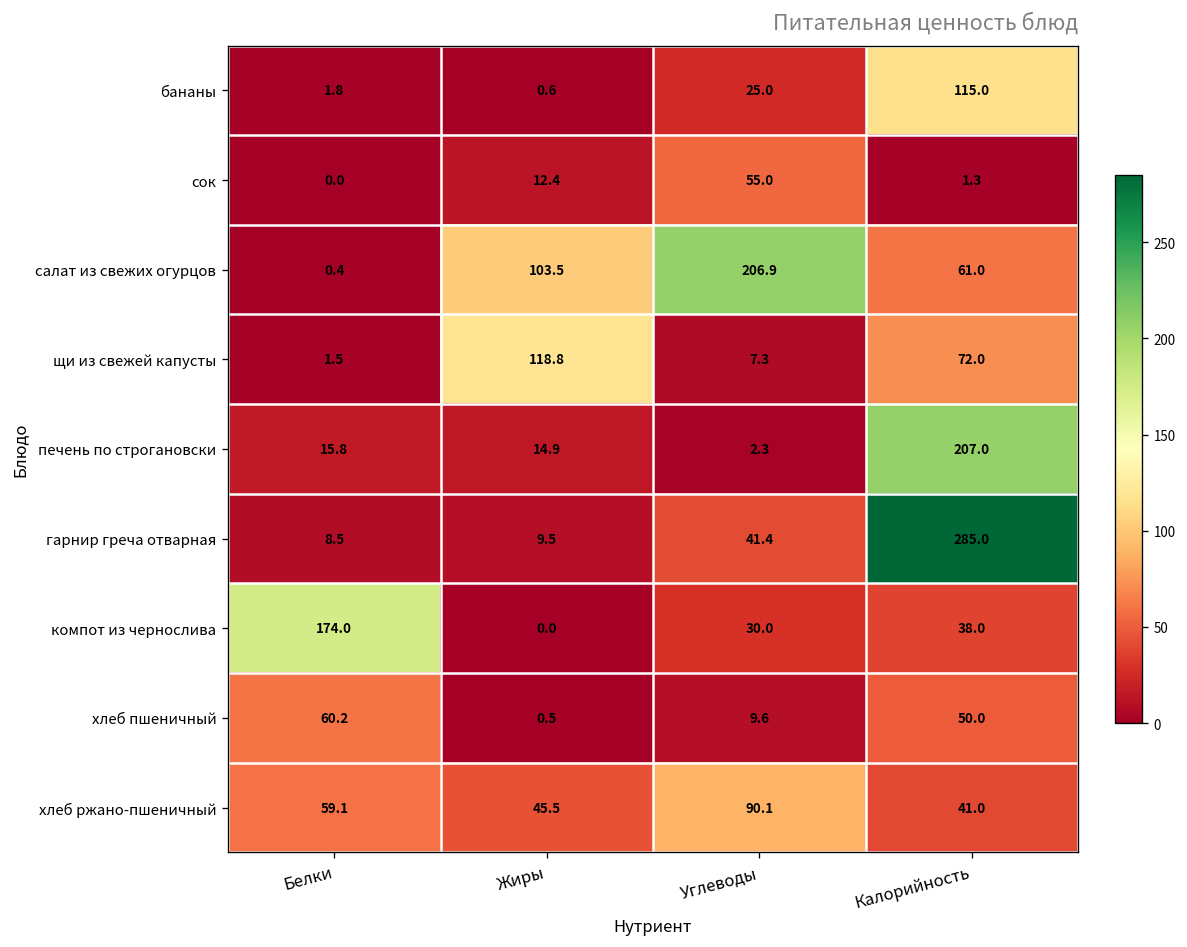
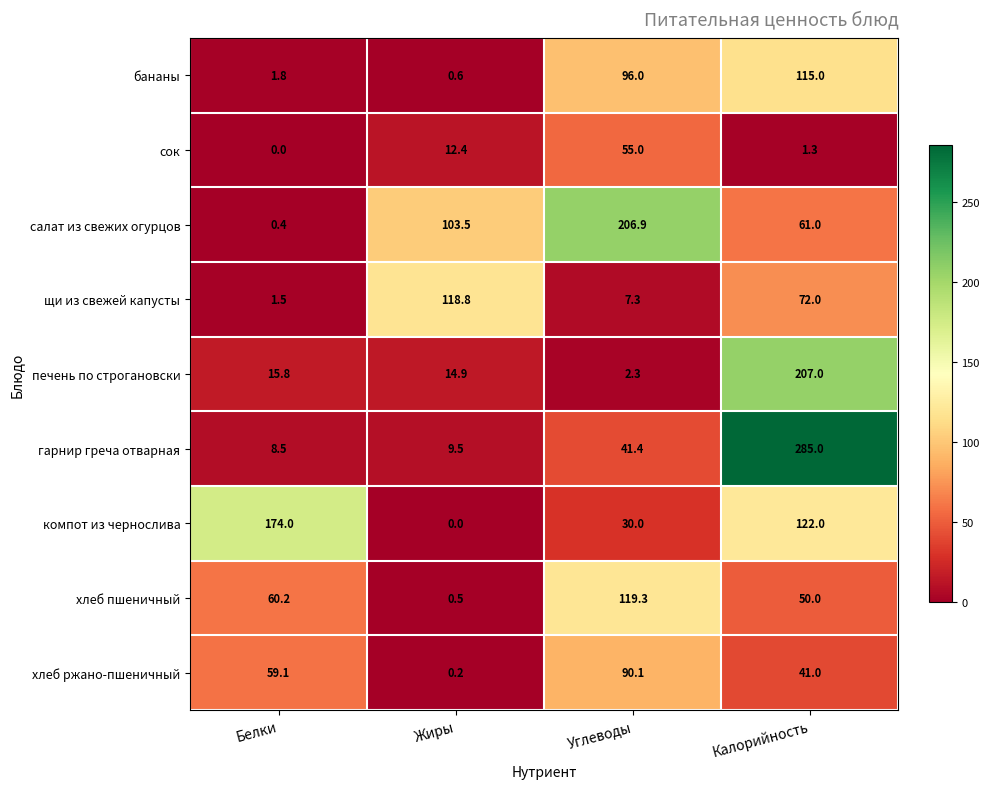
бананы, Углеводы: 25.0 -> 96.0
компот из чернослива, Калорийность: 38.0 -> 122.0
хлеб пшеничный, Углеводы: 9.6 -> 119.3
хлеб ржано-пшеничный, Жиры: 45.5 -> 0.2
